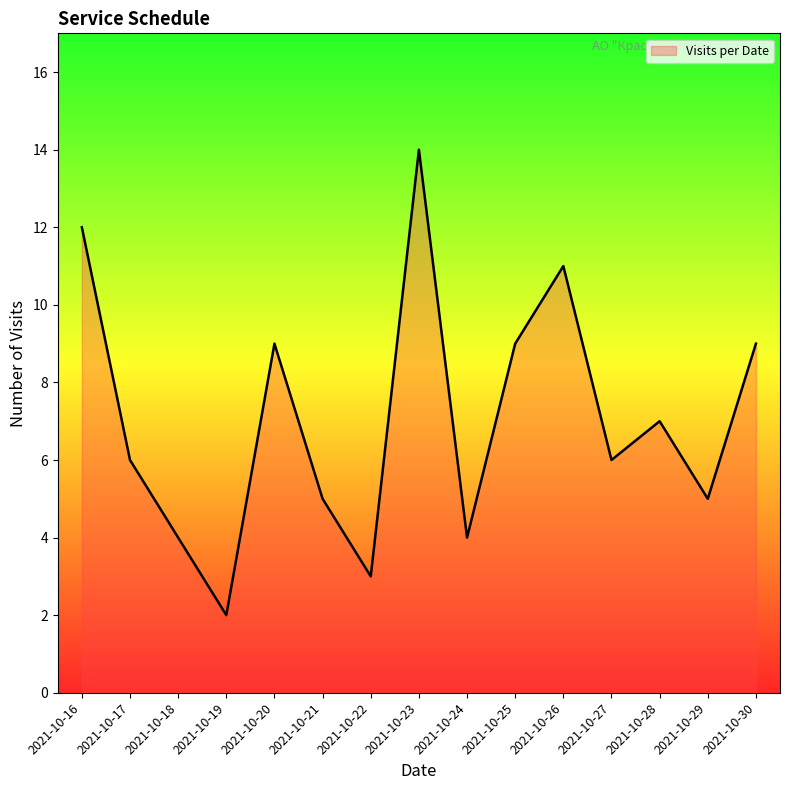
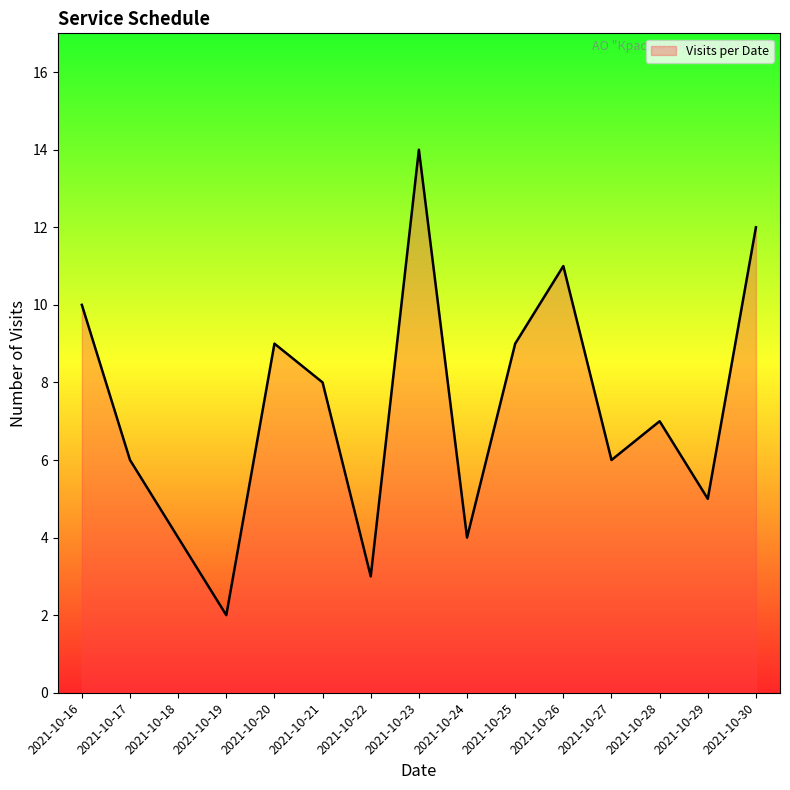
2021-10-16: 12 -> 10
2021-10-21: 5 -> 8
2021-10-30: 9 -> 12
